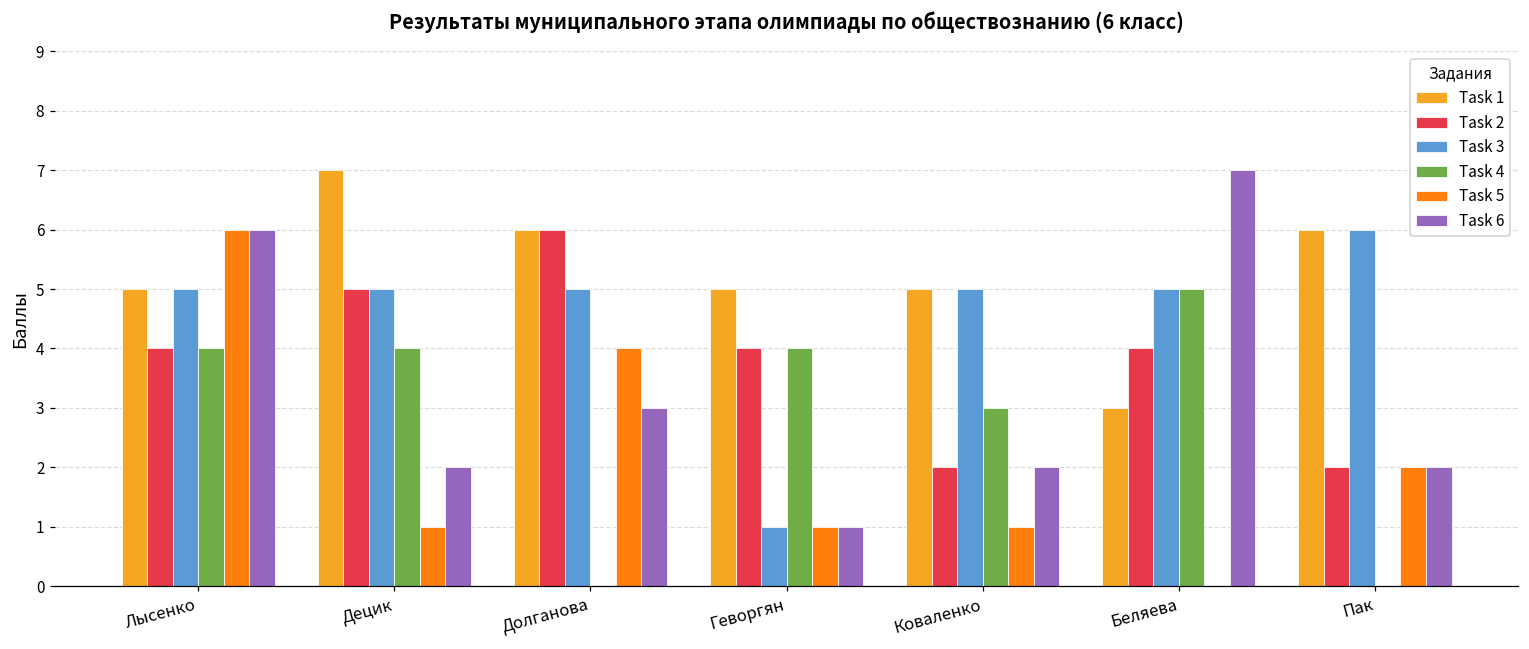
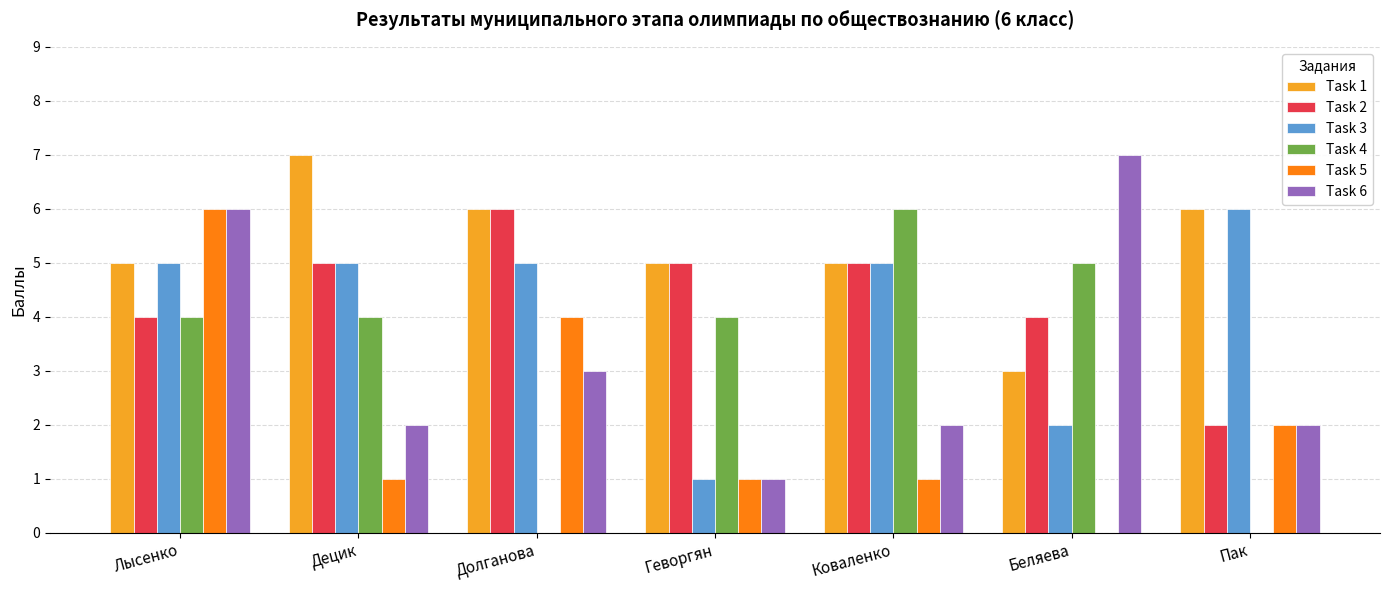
Task 2, Геворгян: 4 -> 5
Task 2, Коваленко: 2 -> 5
Task 4, Коваленко: 3 -> 6
Task 3, Беляева: 5 -> 2
